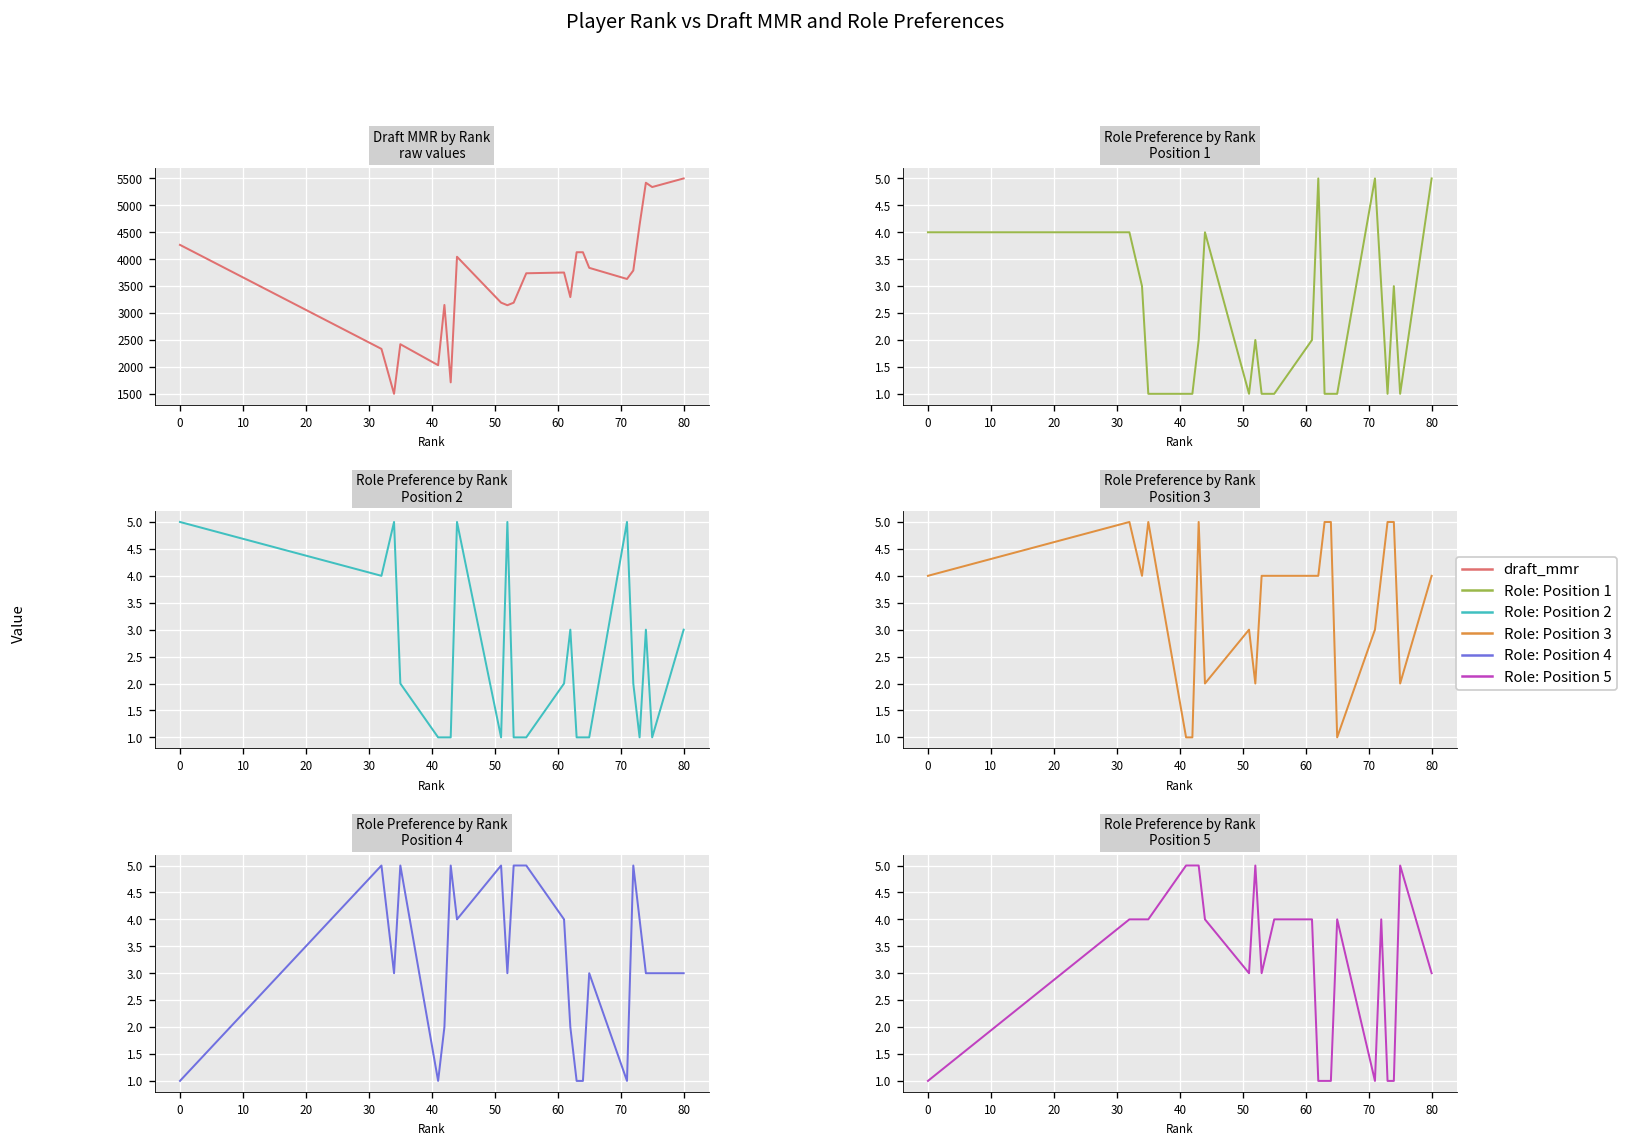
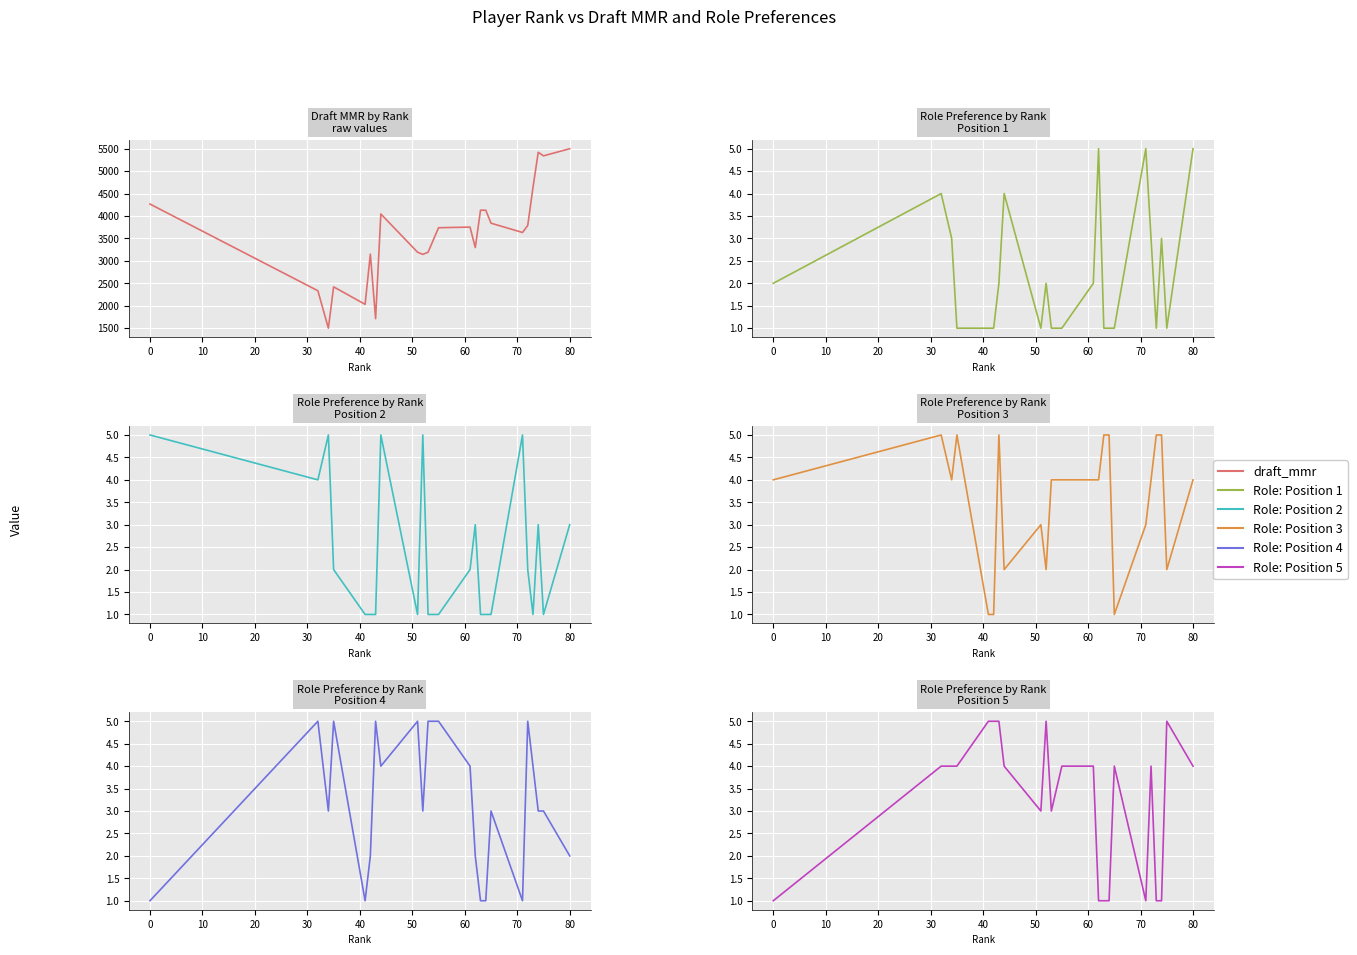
Role Preference by Rank Position 1, 0: 4 -> 2
Role Preference by Rank Position 4, 80: 3 -> 2
Role Preference by Rank Position 5, 80: 3 -> 4
